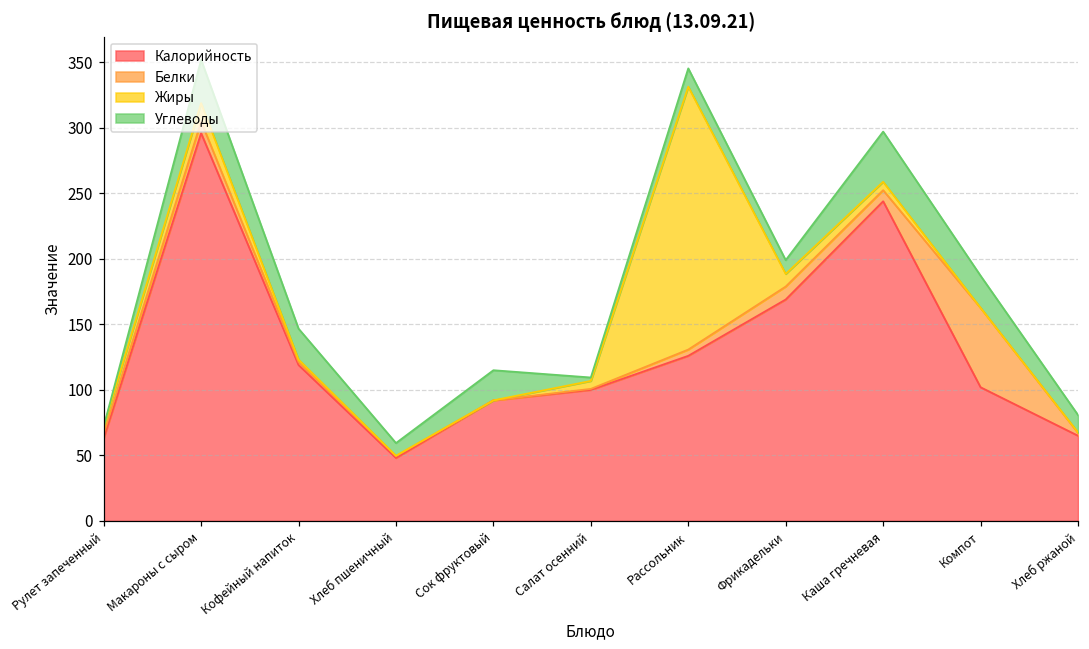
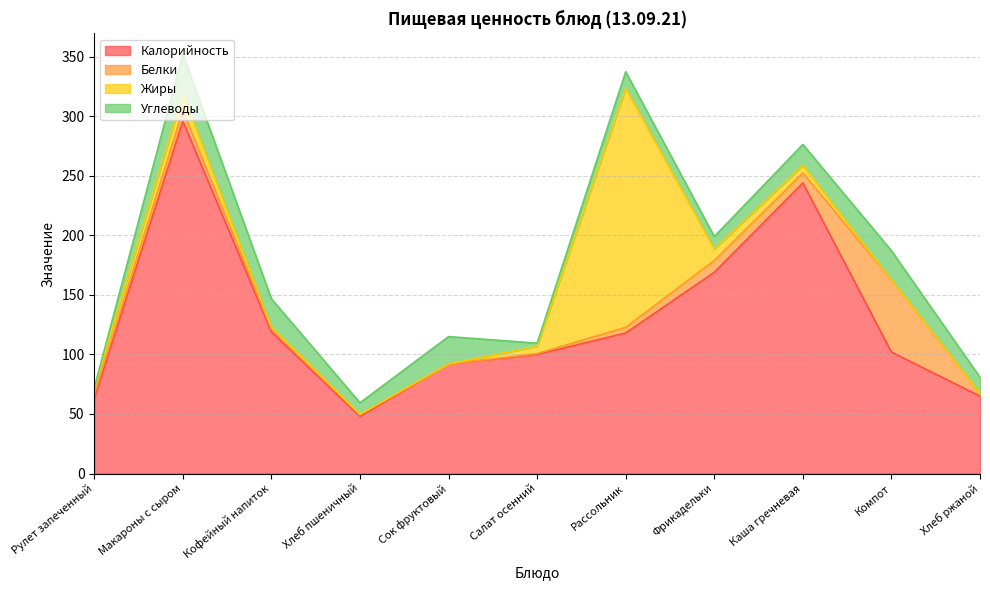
Калорийность, Рассольник: 126 -> 118
Углеводы, Каша гречневая: 38 -> 18
